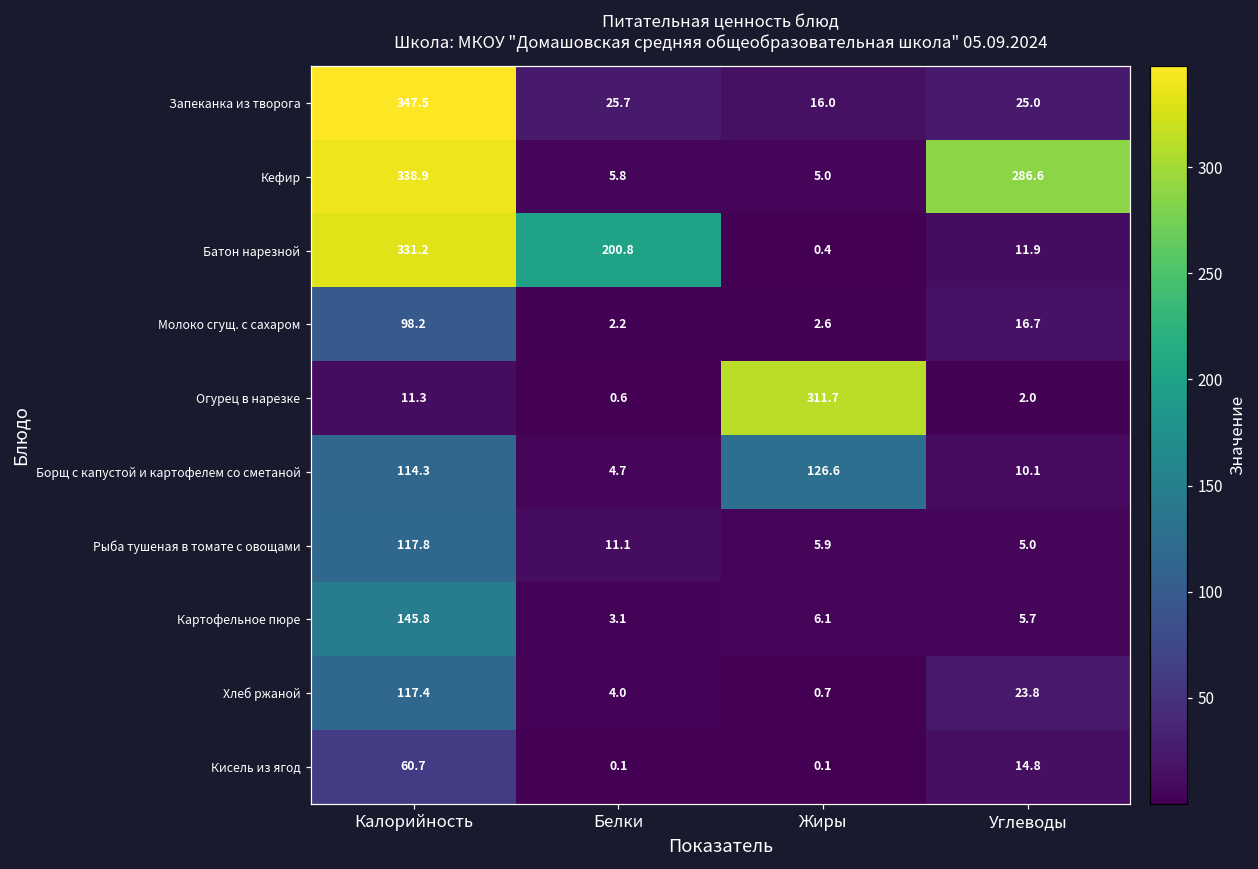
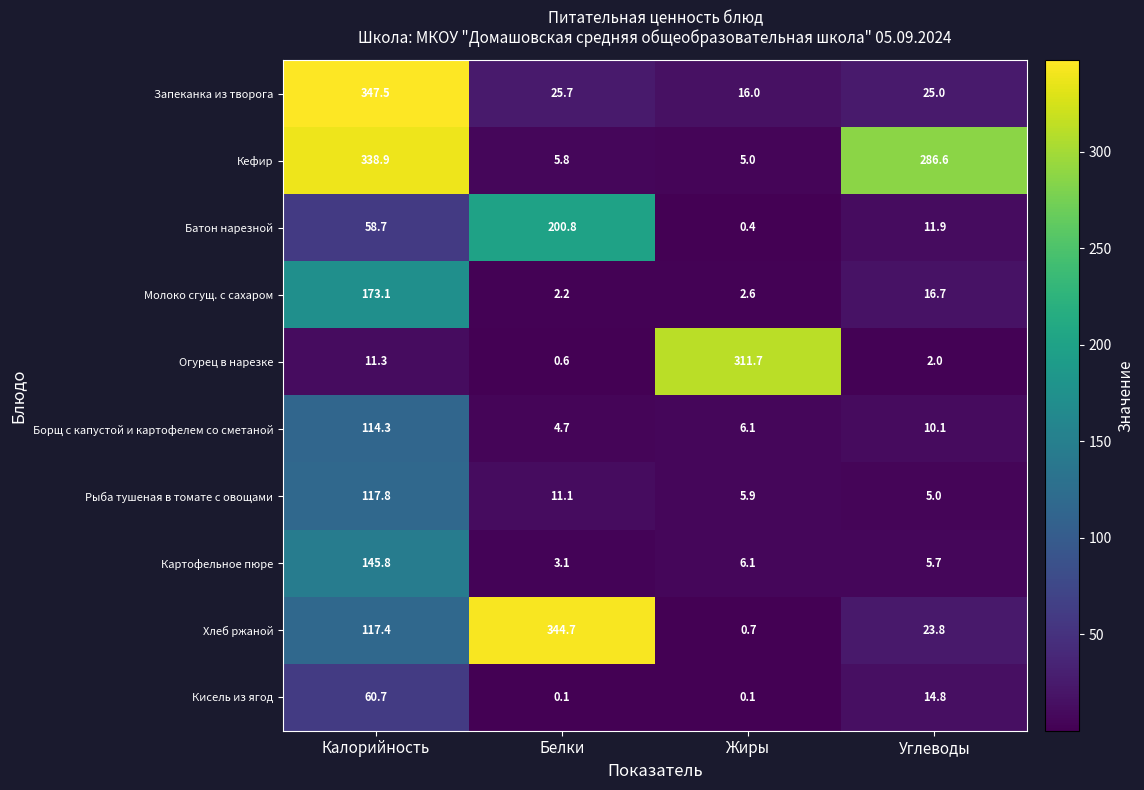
Батон нарезной, Калорийность: 331.2 -> 58.7
Молоко сгущ. с сахаром, Калорийность: 98.2 -> 173.1
Борщ с капустой и картофелем со сметаной, Жиры: 126.6 -> 6.1
Хлеб ржаной, Белки: 4.0 -> 344.7
